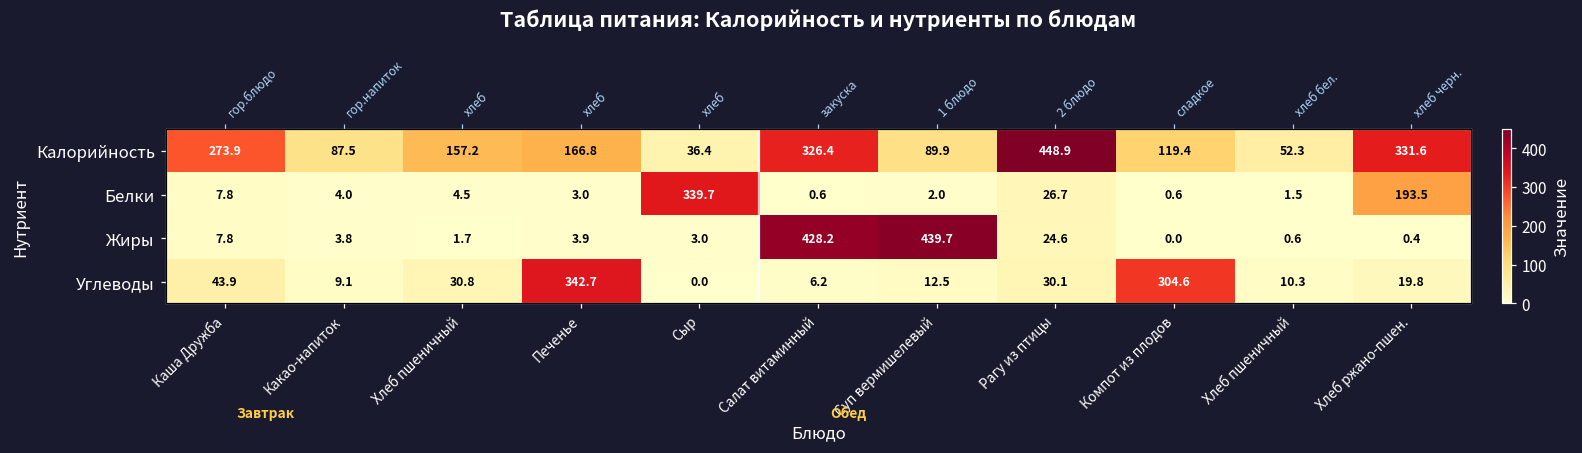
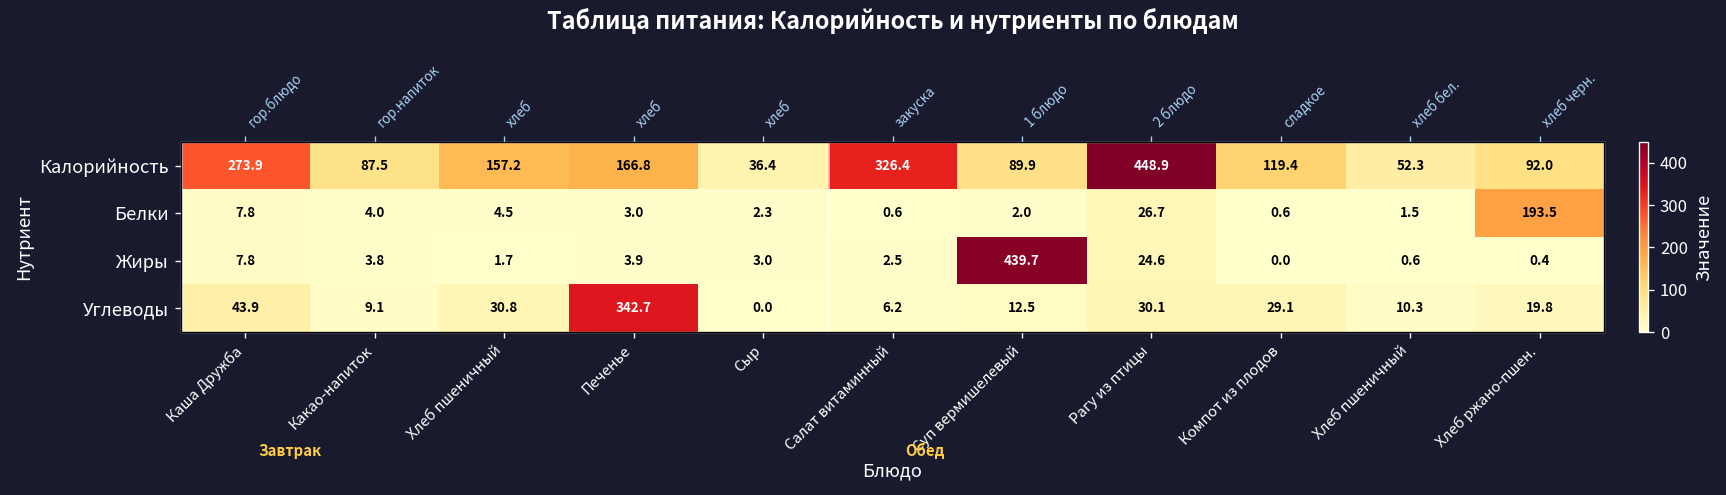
Калорийность, Хлеб ржано-пшен.: 331.6 -> 92.0
Белки, Сыр: 339.7 -> 2.3
Жиры, Салат витаминный: 428.2 -> 2.5
Углеводы, Компот из плодов: 304.6 -> 29.1
